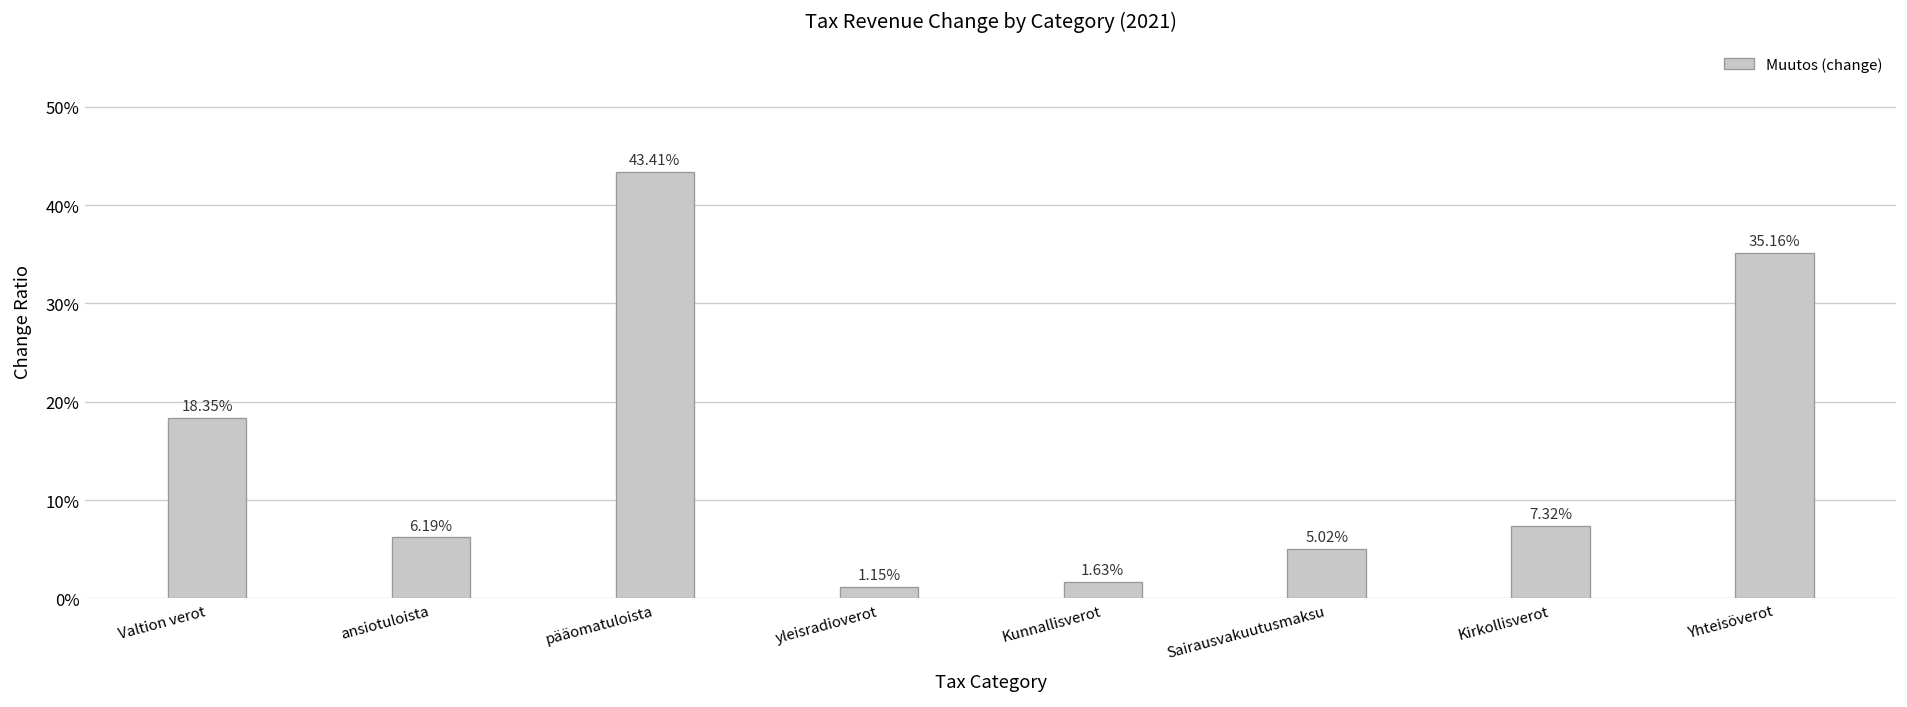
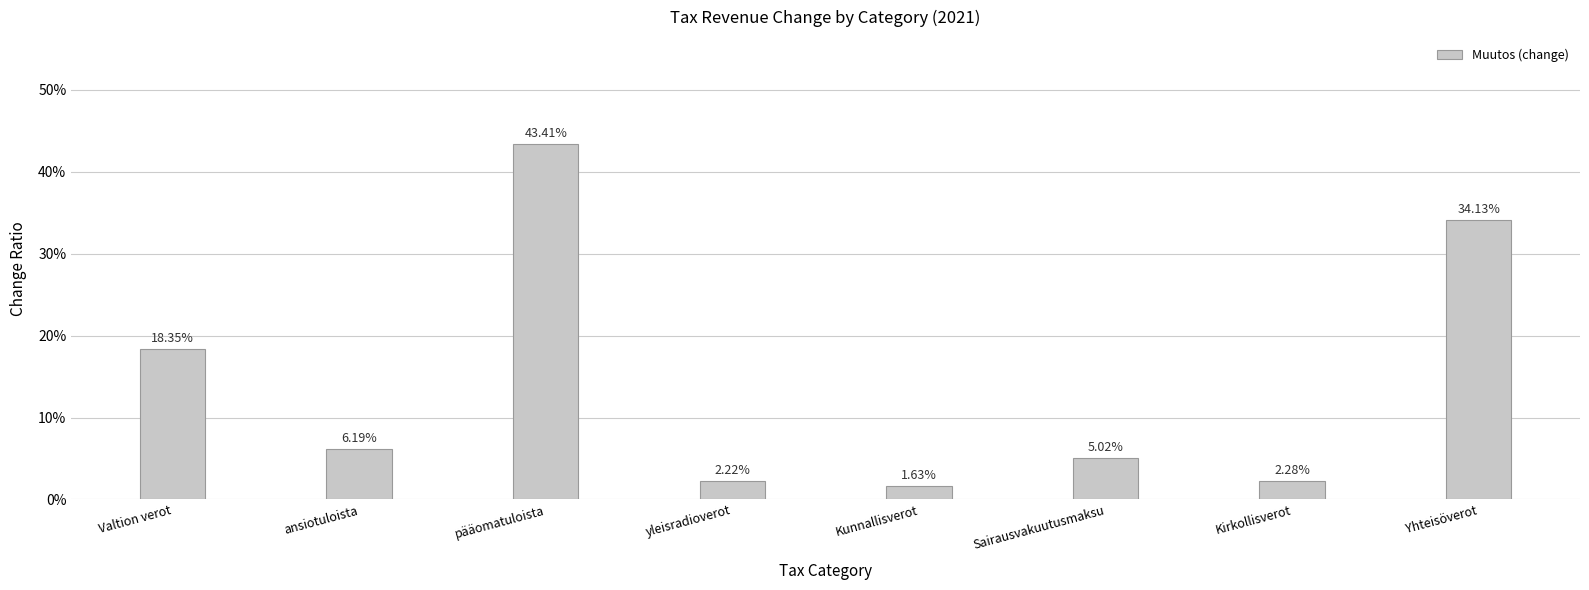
yleisradioverot: 1.15% -> 2.22%
Kirkollisverot: 7.32% -> 2.28%
Yhteisöverot: 35.16% -> 34.13%
